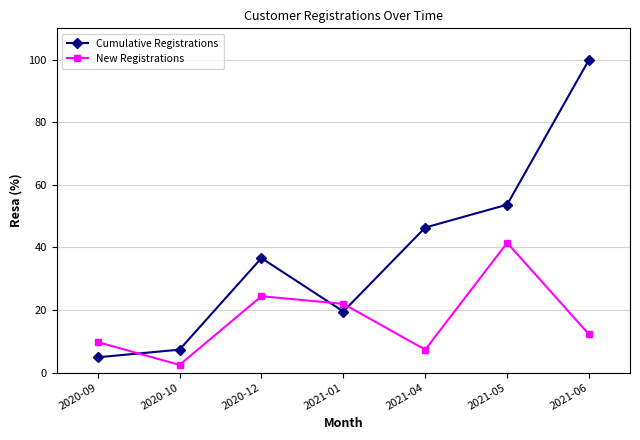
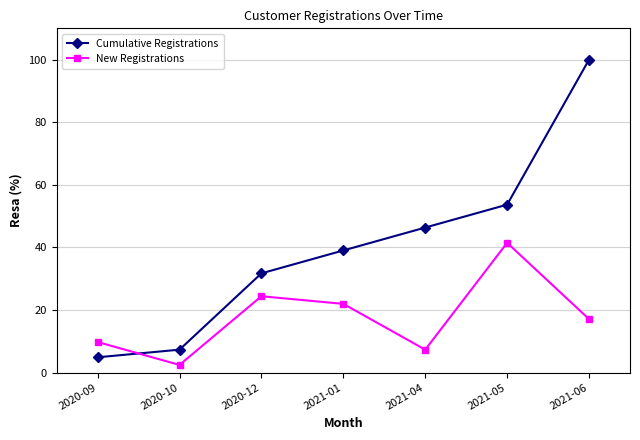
Cumulative Registrations, 2020-12: 37 -> 32
Cumulative Registrations, 2021-01: 20 -> 39
New Registrations, 2021-06: 12 -> 17
